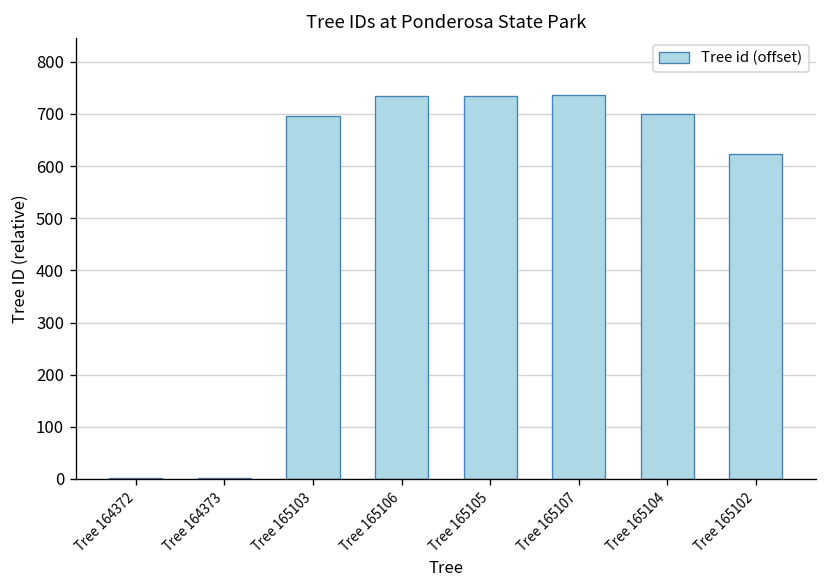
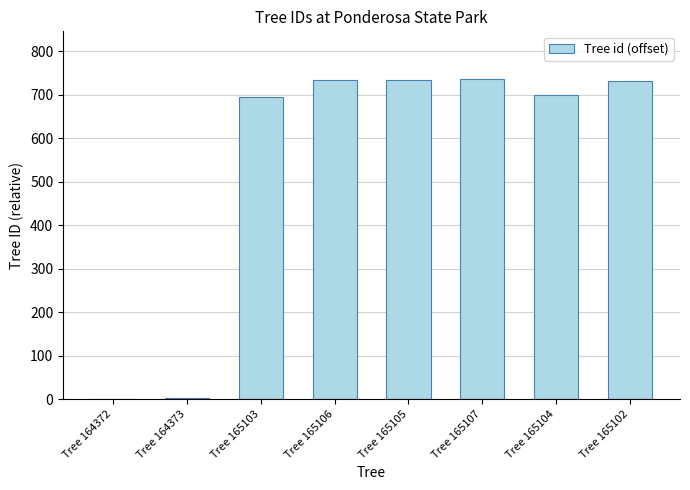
Tree 165102: 620 -> 730
